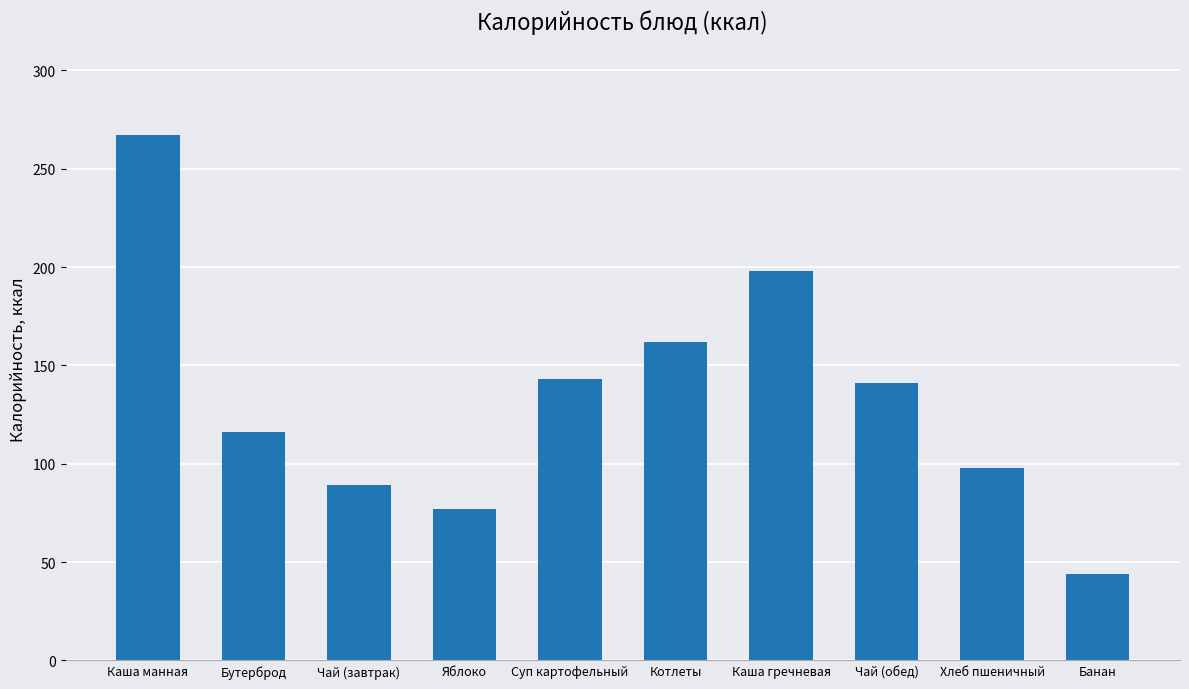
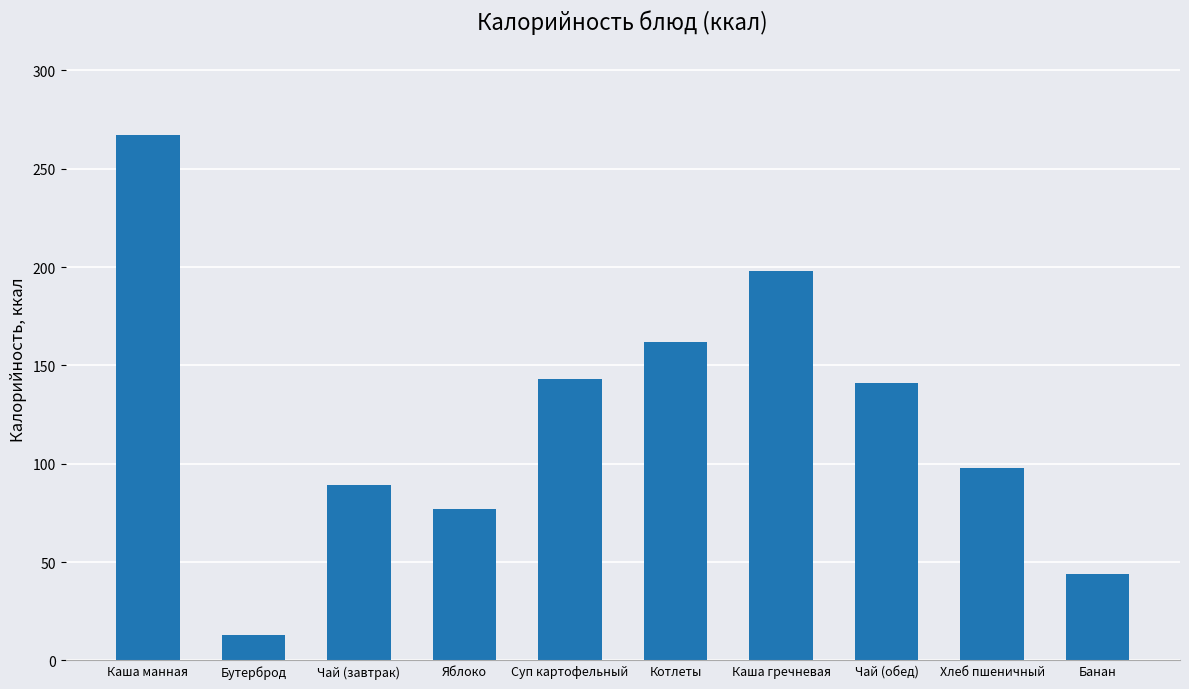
Бутерброд: 116 -> 13
